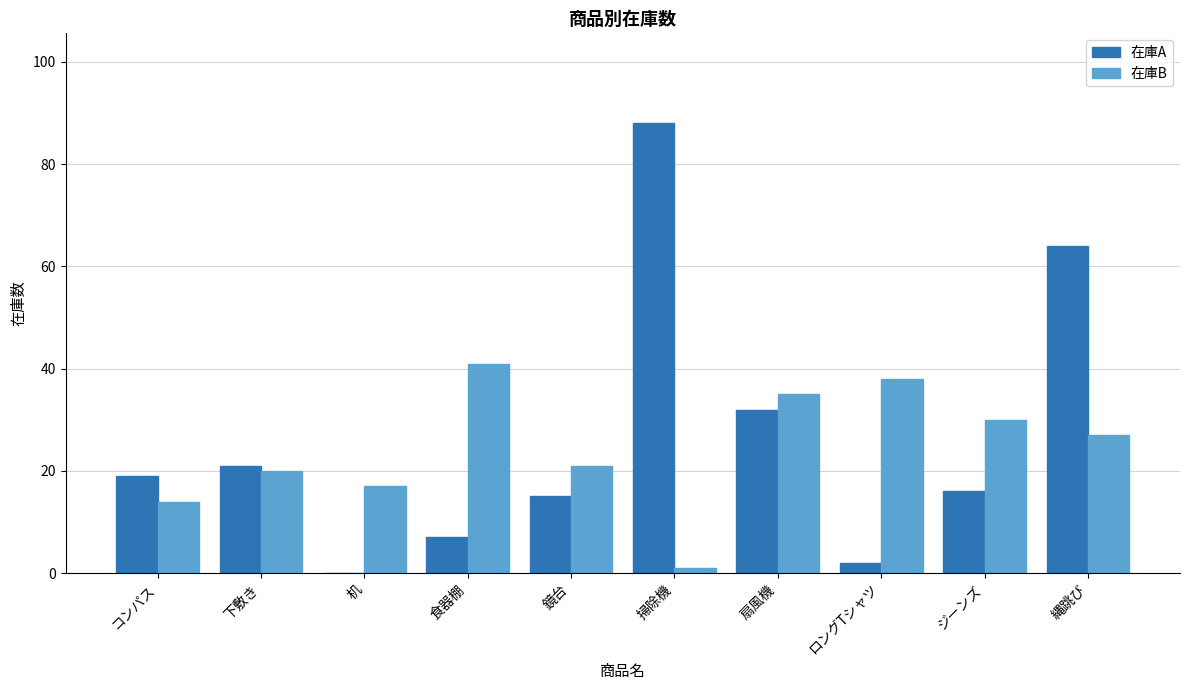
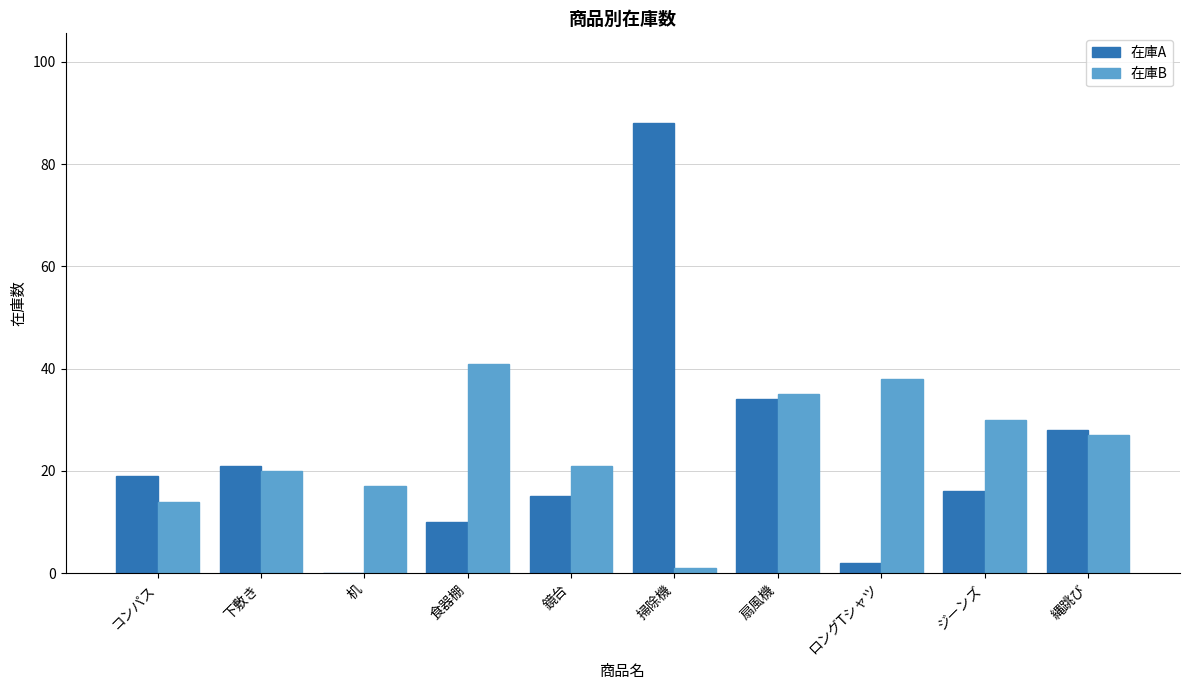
在庫A, 食器棚: 7 -> 10
在庫A, 扇風機: 32 -> 34
在庫A, 縄跳び: 64 -> 28
